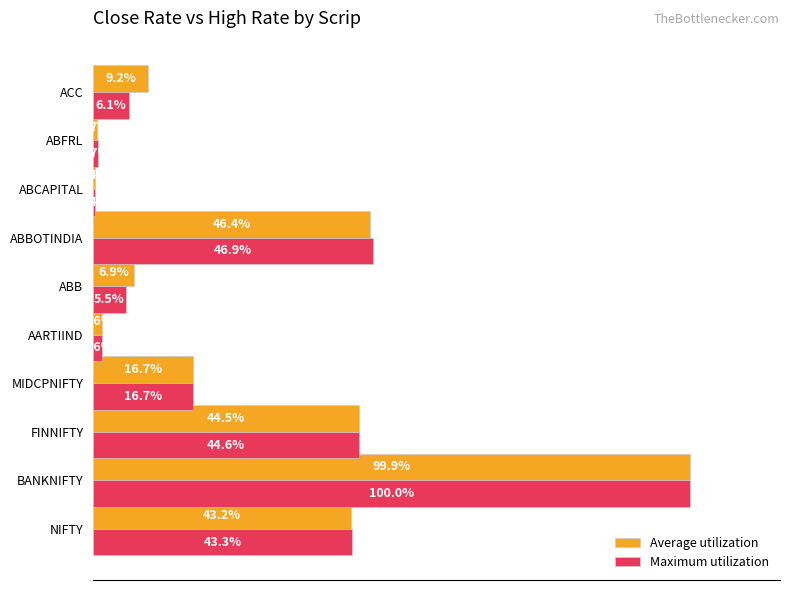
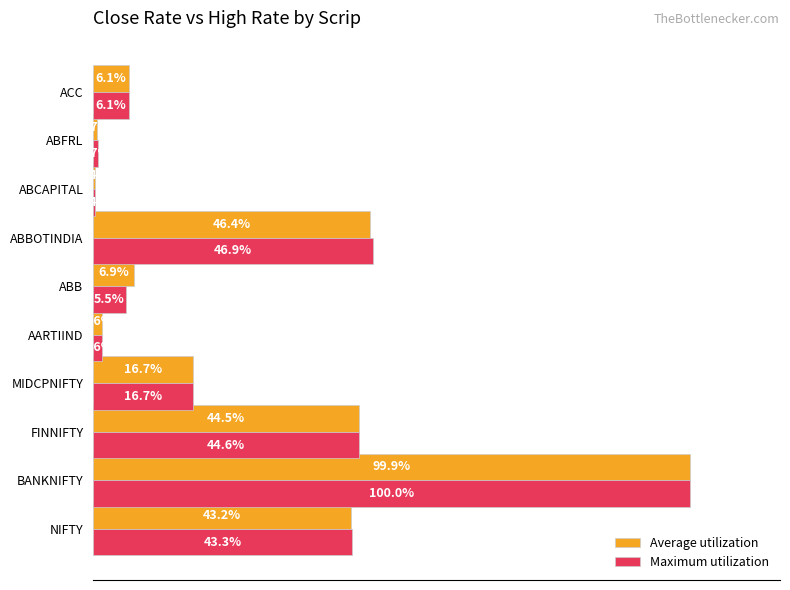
Average utilization, ACC: 9.2% -> 6.1%
